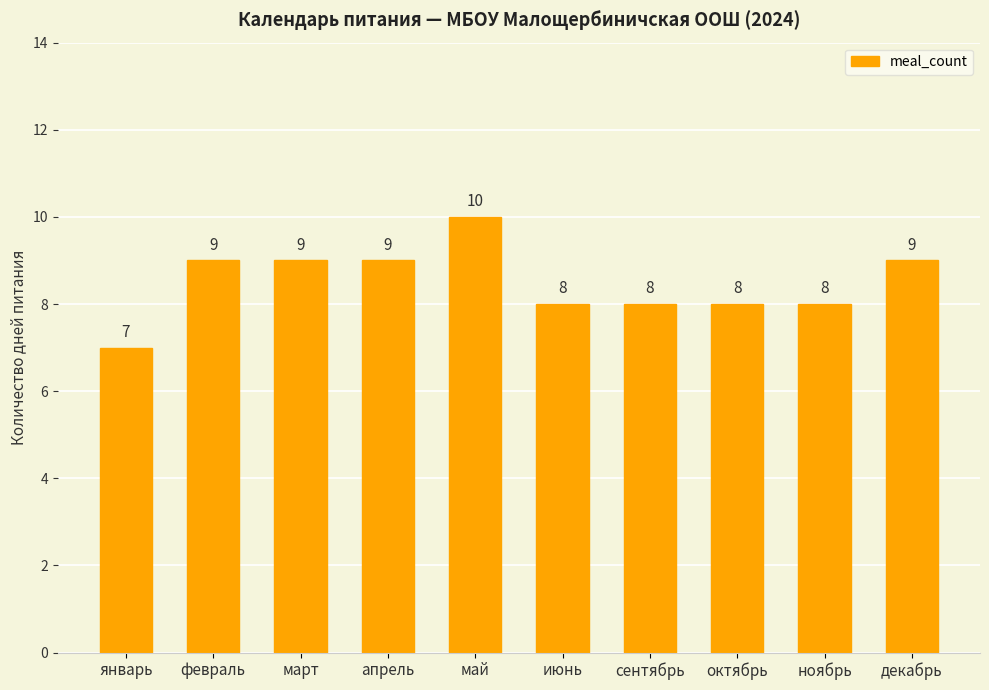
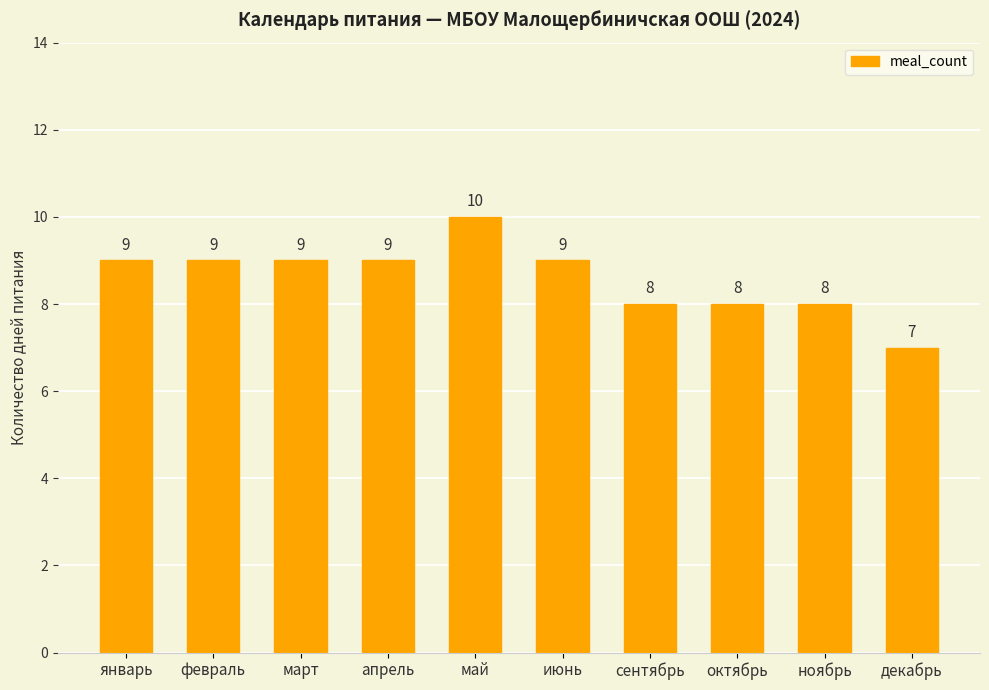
январь: 7 -> 9
июнь: 8 -> 9
декабрь: 9 -> 7
